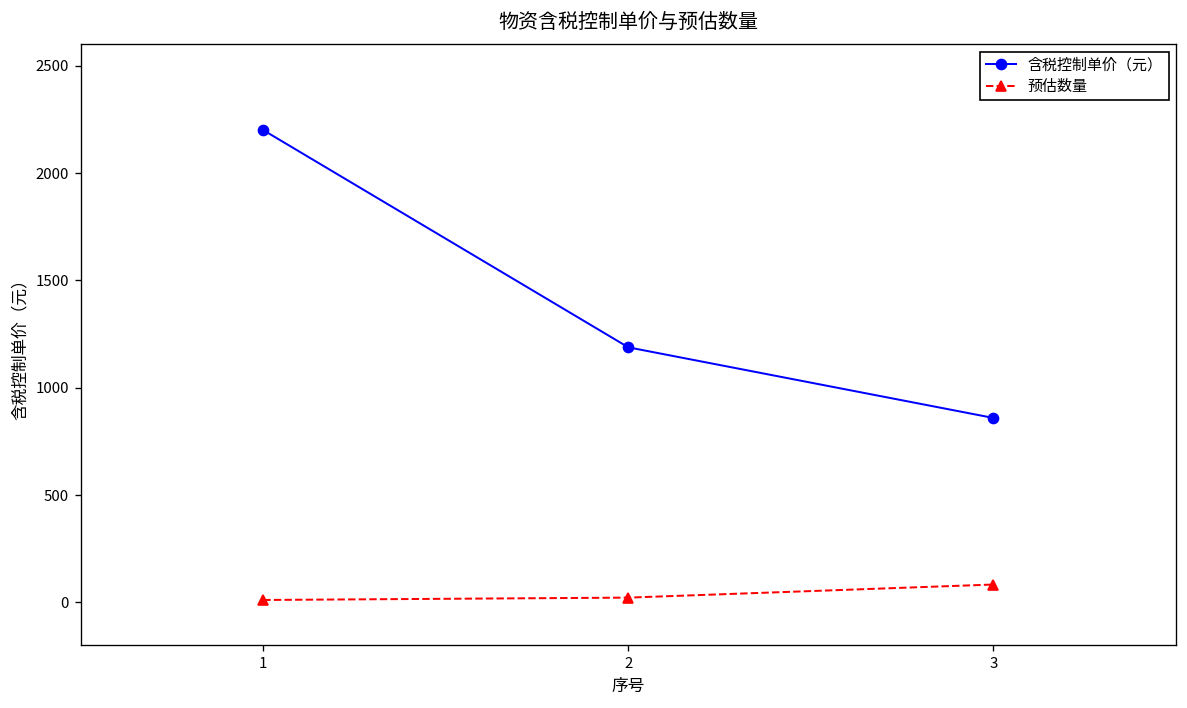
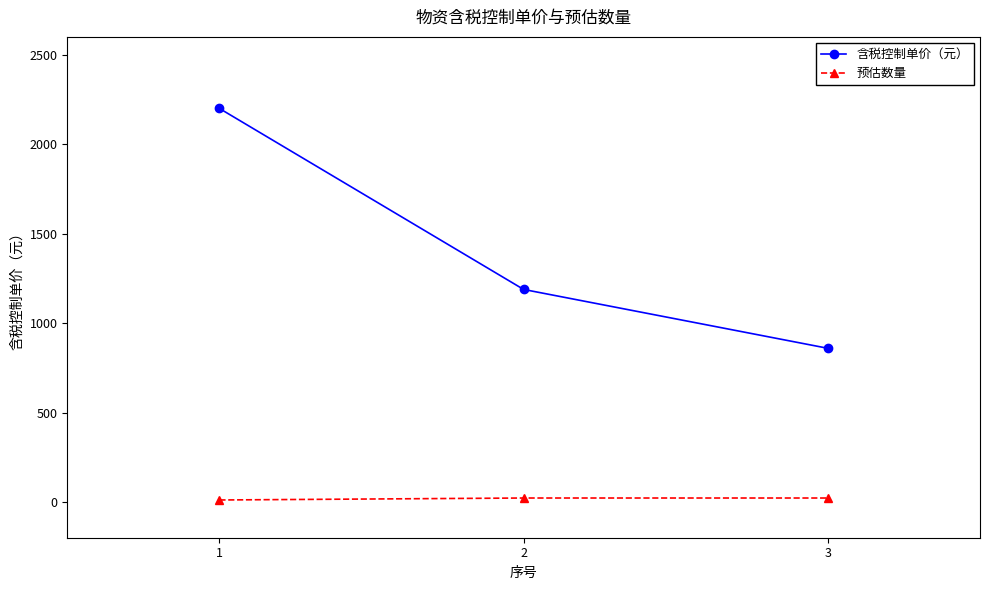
预估数量, 3: 80 -> 20
